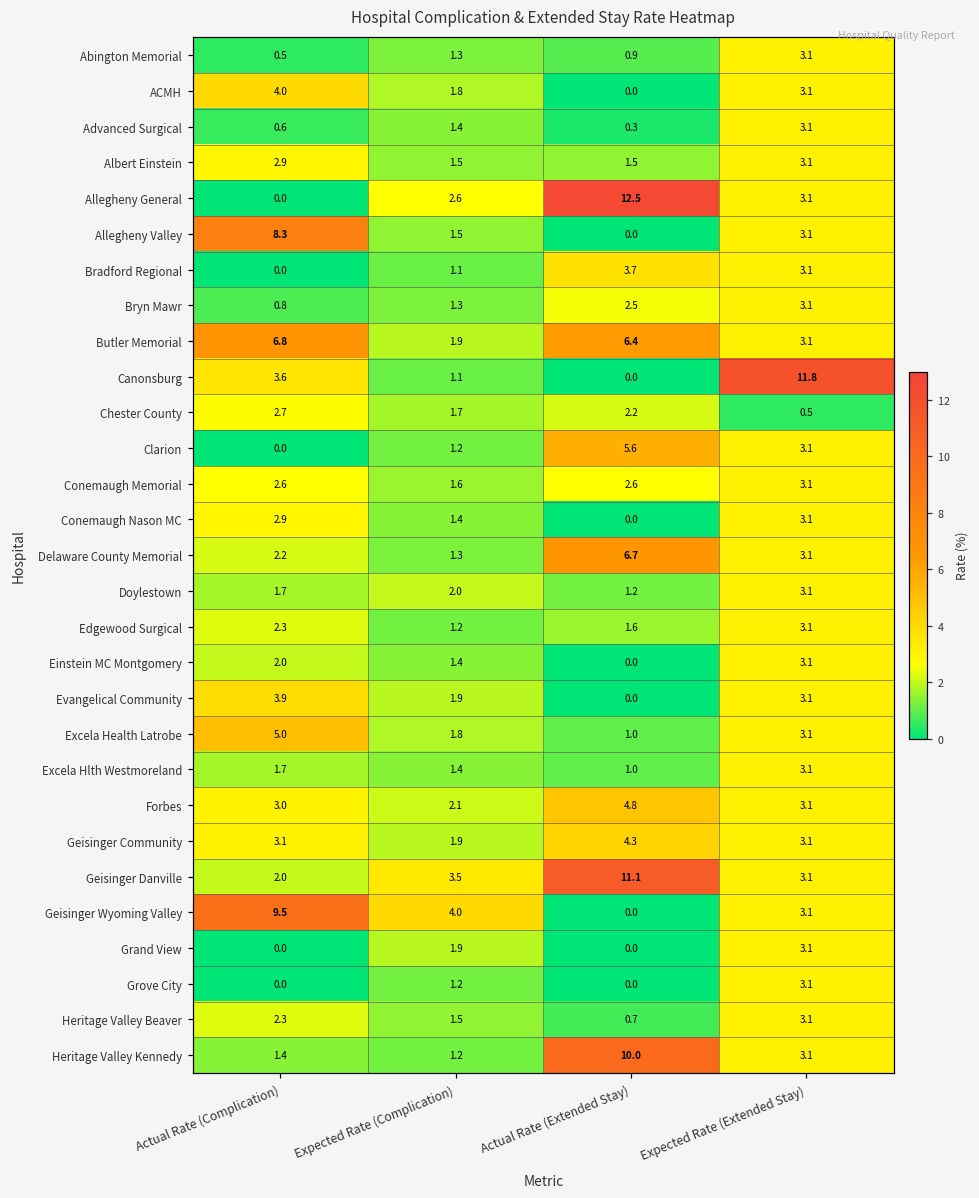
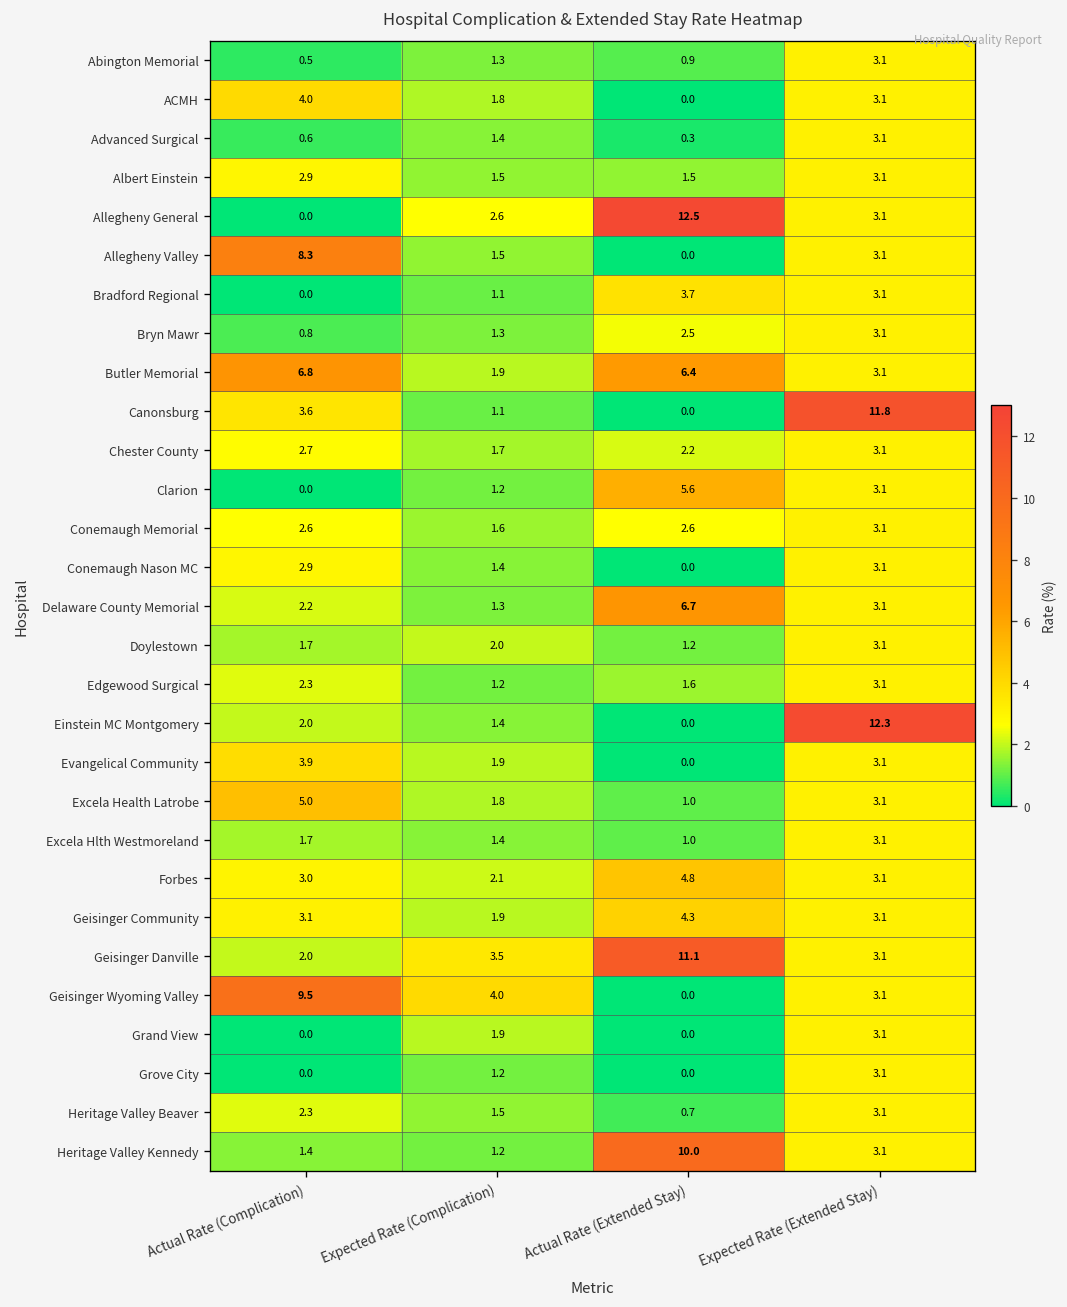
Chester County, Expected Rate (Extended Stay): 0.5 -> 3.1
Einstein MC Montgomery, Expected Rate (Extended Stay): 3.1 -> 12.3
